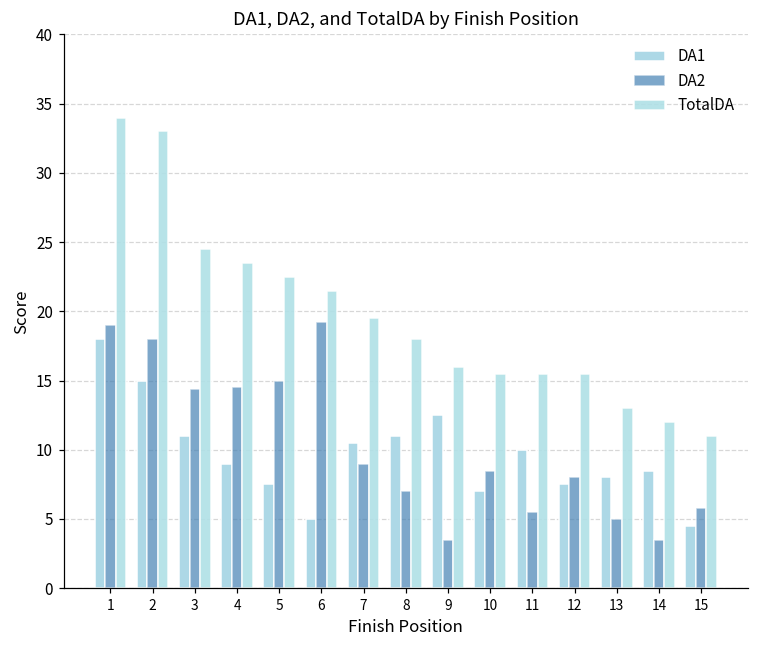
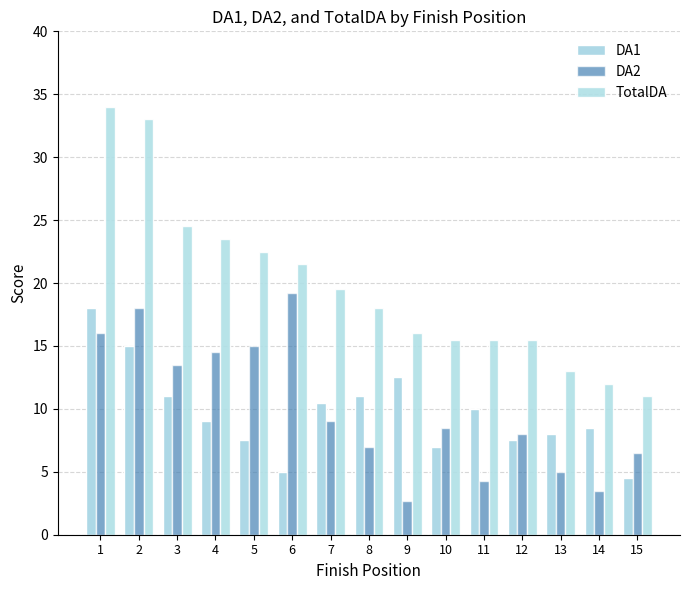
DA2, 1: 19 -> 16
DA2, 3: 14.4 -> 13.5
DA2, 9: 3.5 -> 2.7
DA2, 11: 5.5 -> 4.3
DA2, 15: 5.8 -> 6.5
